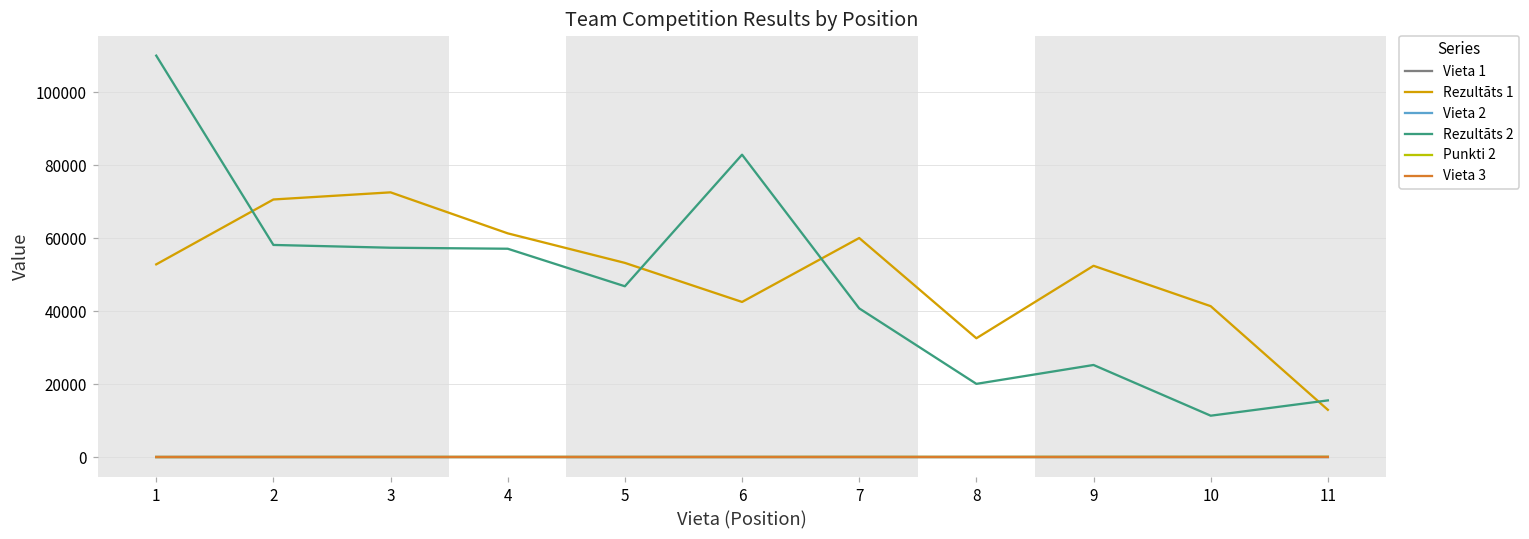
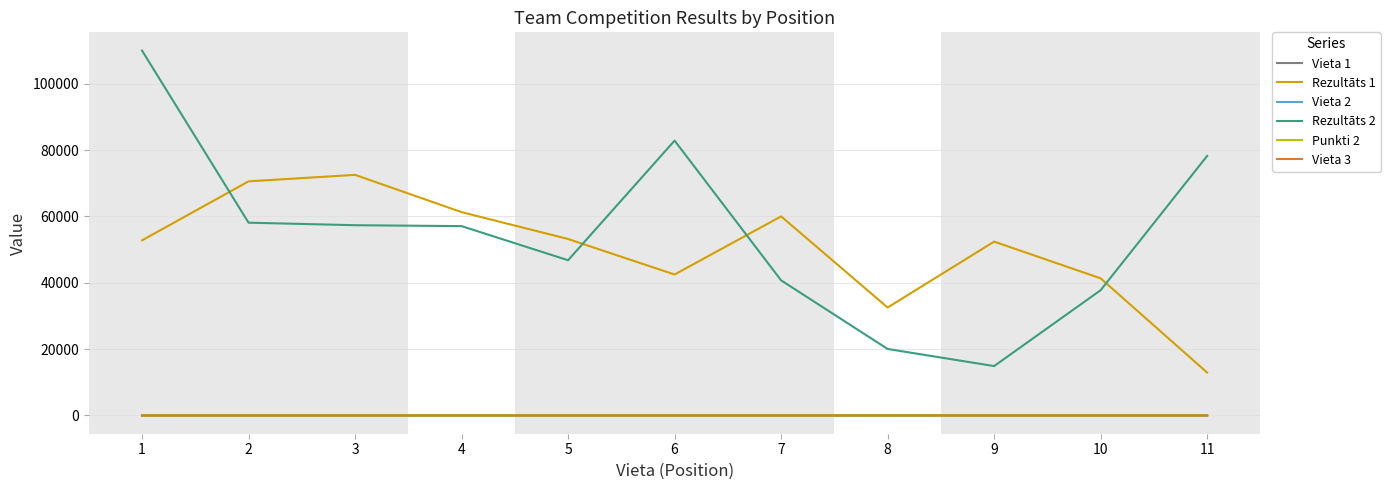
Rezultāts 2, 9: 25000 -> 15000
Rezultāts 2, 10: 11000 -> 38000
Rezultāts 2, 11: 16000 -> 78000
